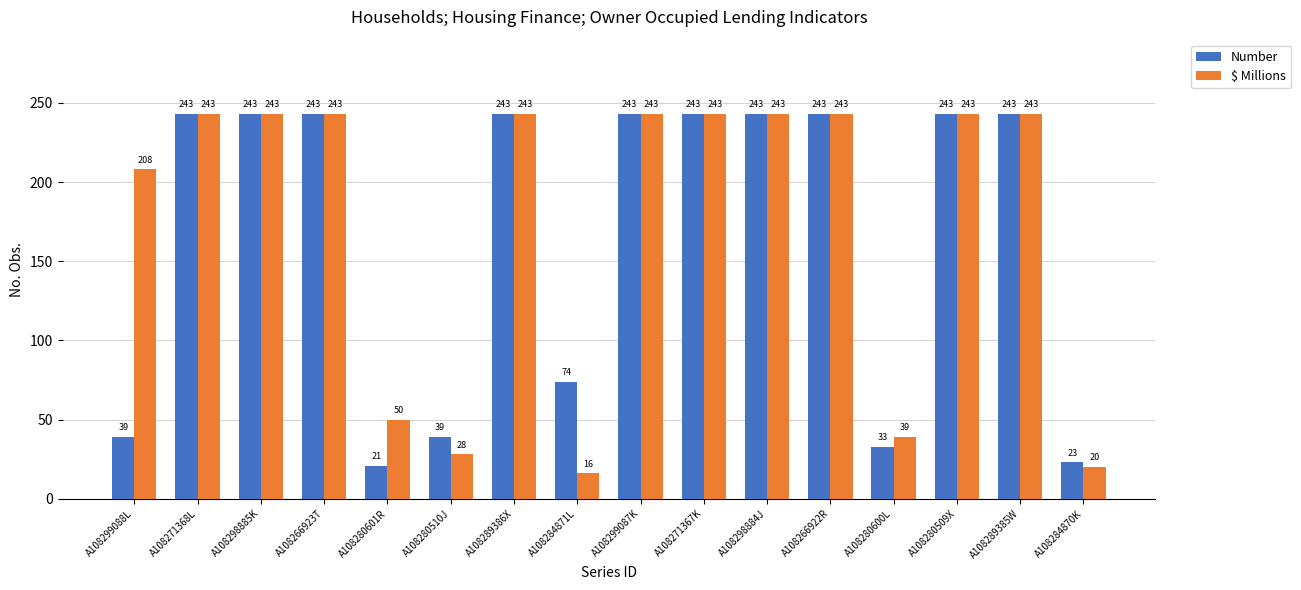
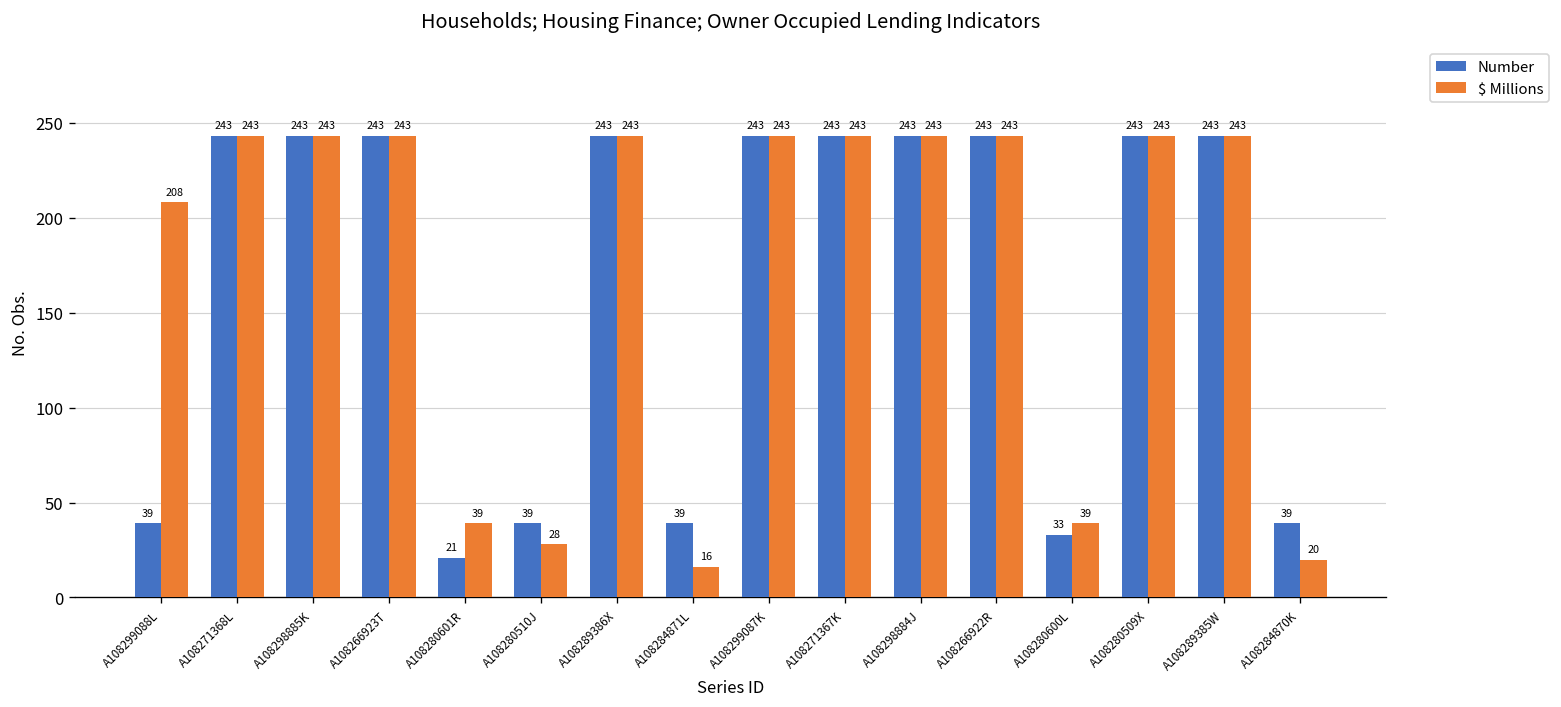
$ Millions, A108280601R: 50 -> 39
Number, A108284871L: 74 -> 39
Number, A108284870K: 23 -> 39
